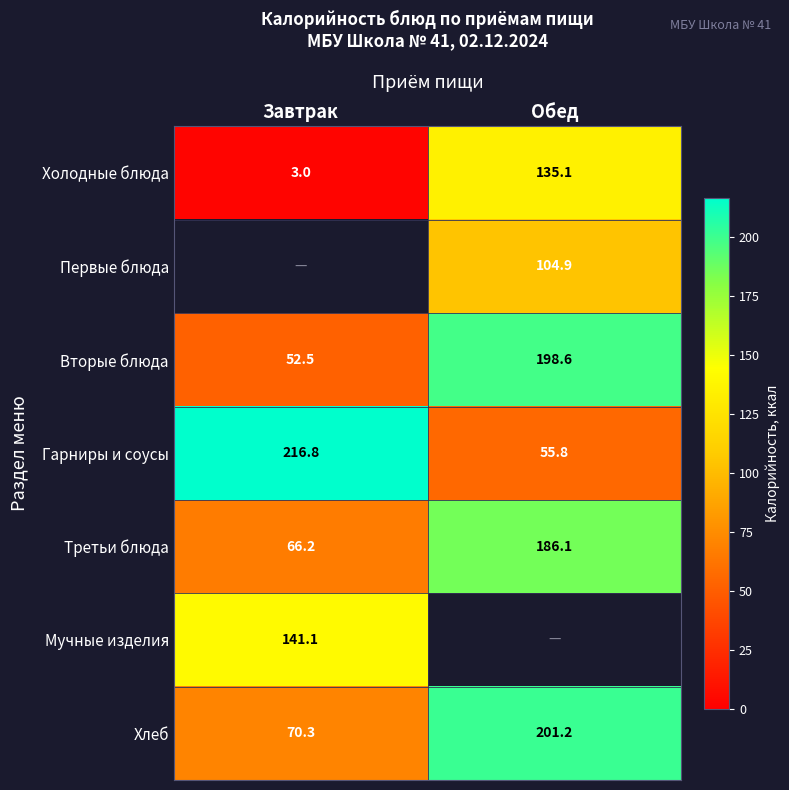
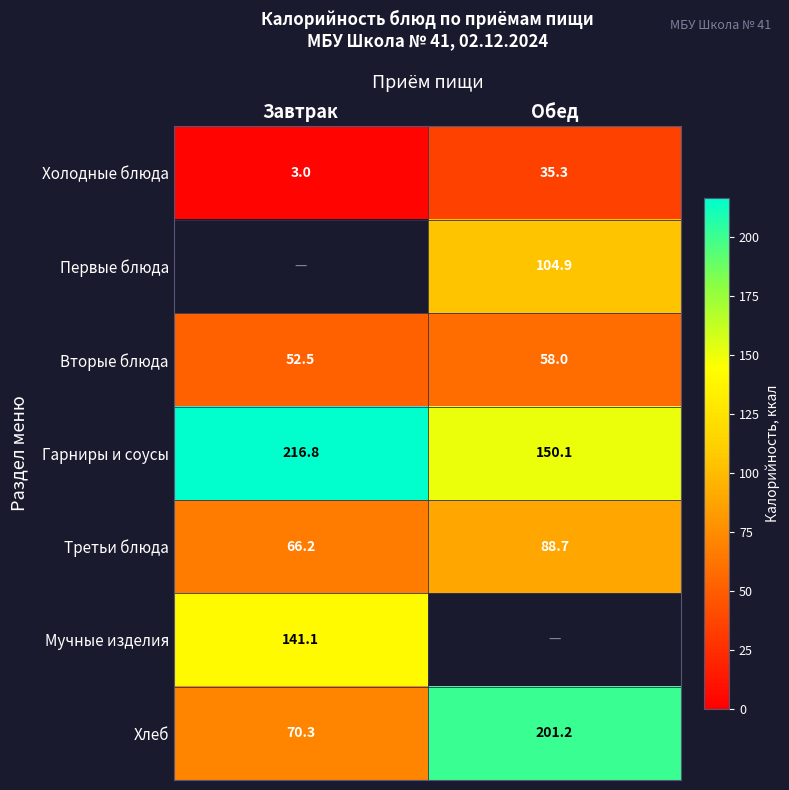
Холодные блюда, Обед: 135.1 -> 35.3
Вторые блюда, Обед: 198.6 -> 58.0
Гарниры и соусы, Обед: 55.8 -> 150.1
Третьи блюда, Обед: 186.1 -> 88.7
